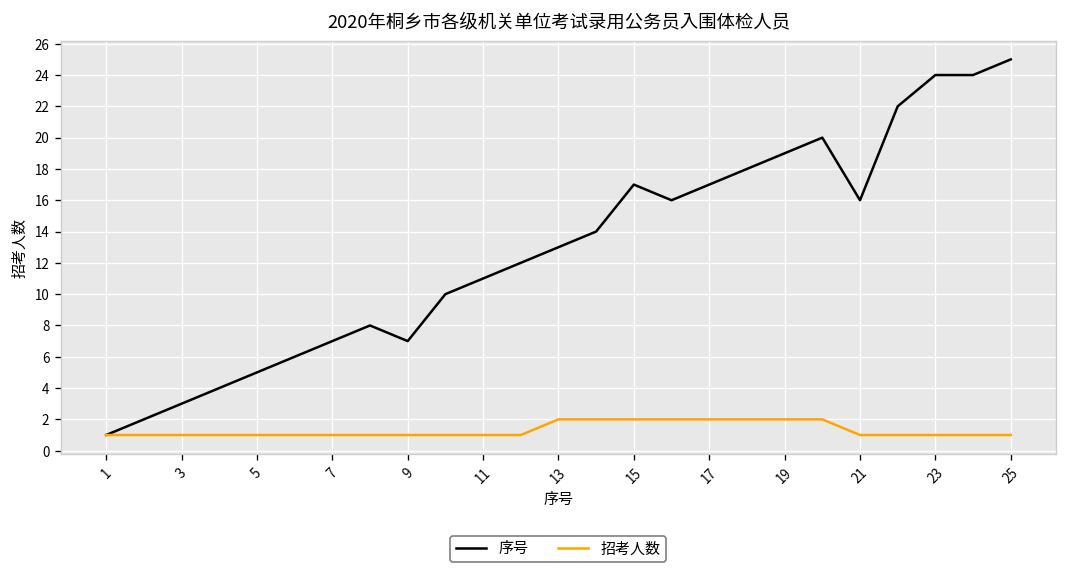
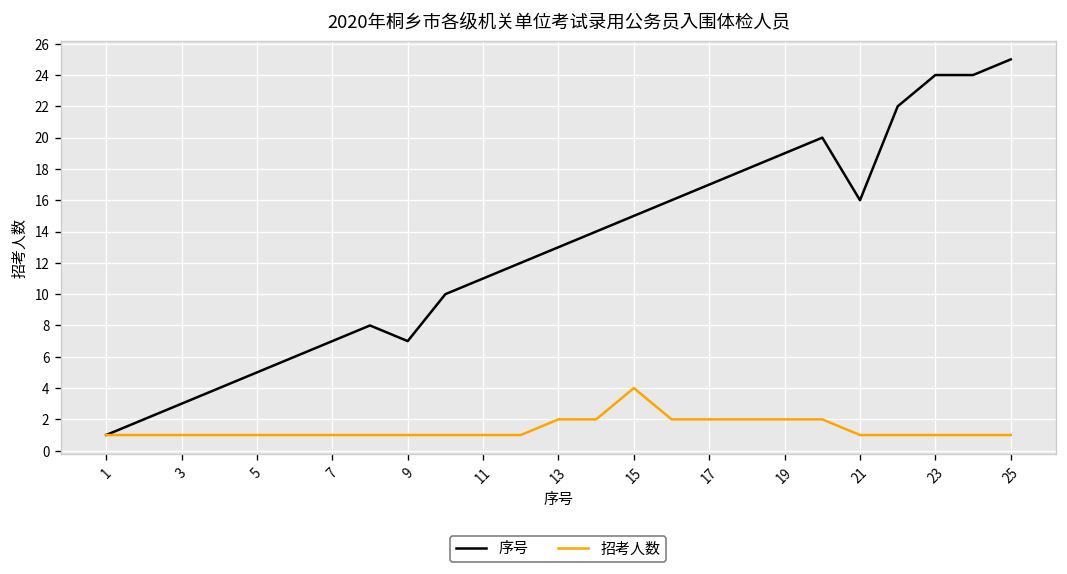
序号, 15: 17 -> 15
招考人数, 15: 2 -> 4
